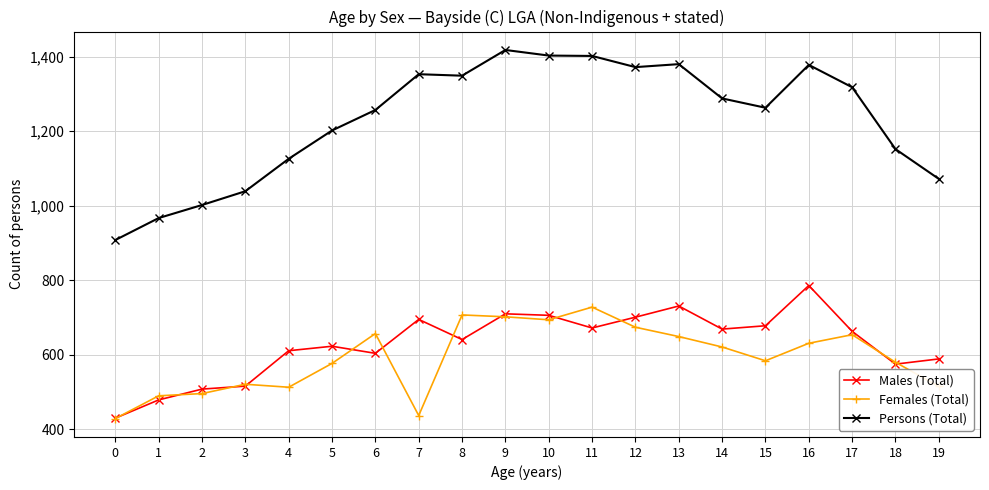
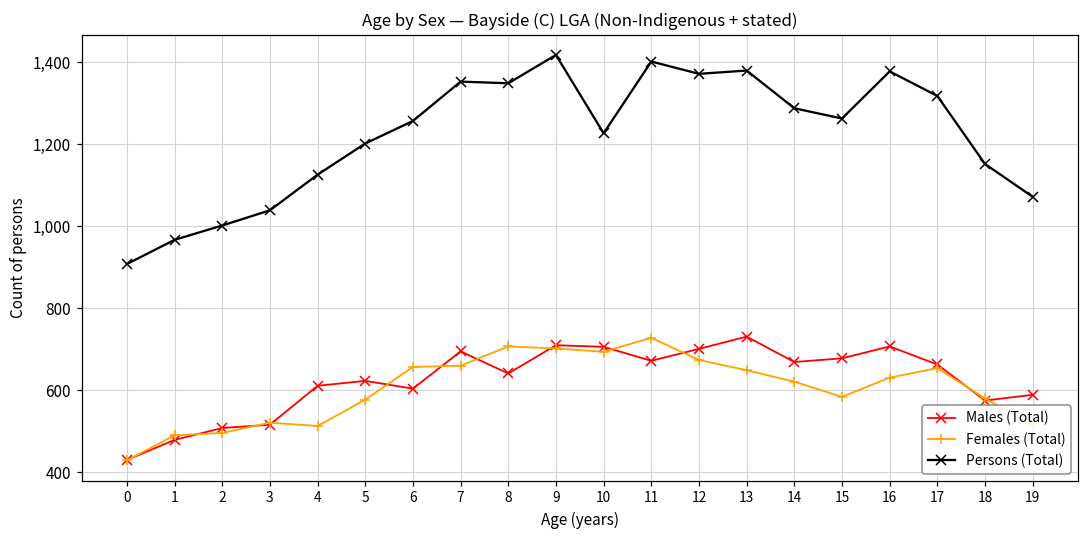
Females (Total), 7: 440 -> 660
Persons (Total), 10: 1,400 -> 1,230
Males (Total), 16: 790 -> 710
